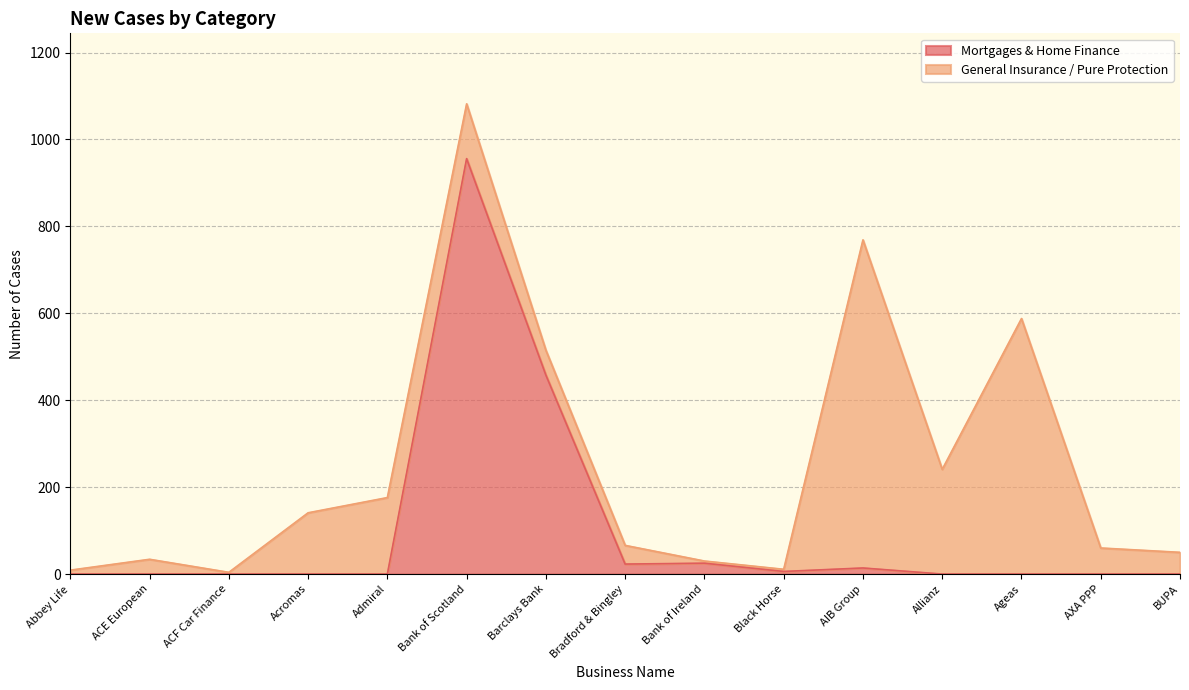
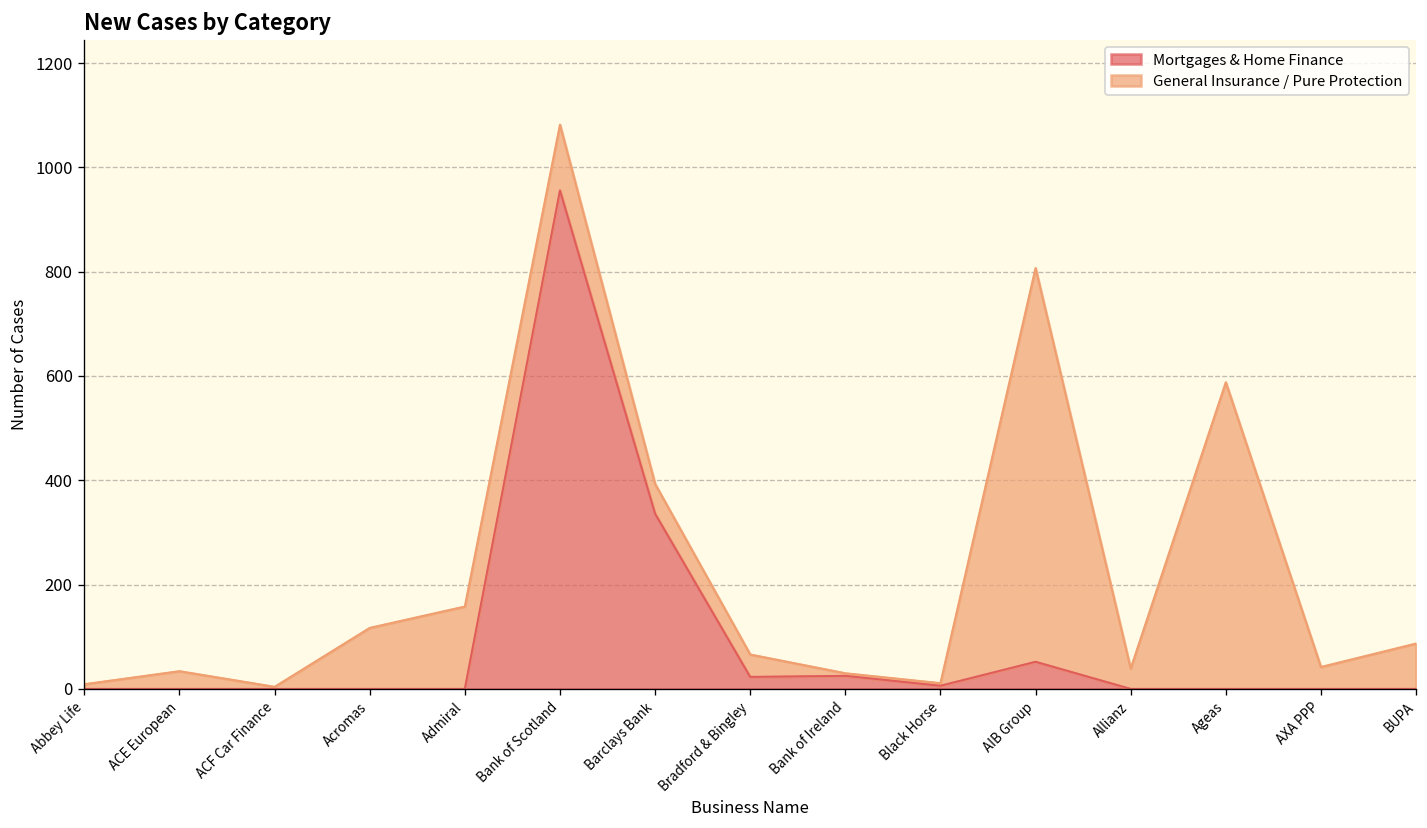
General Insurance / Pure Protection, Acromas: 140 -> 120
General Insurance / Pure Protection, Admiral: 180 -> 160
Mortgages & Home Finance, Barclays Bank: 460 -> 340
Mortgages & Home Finance, AIB Group: 10 -> 50
General Insurance / Pure Protection, Allianz: 240 -> 40
General Insurance / Pure Protection, AXA PPP: 60 -> 40
General Insurance / Pure Protection, BUPA: 50 -> 90
